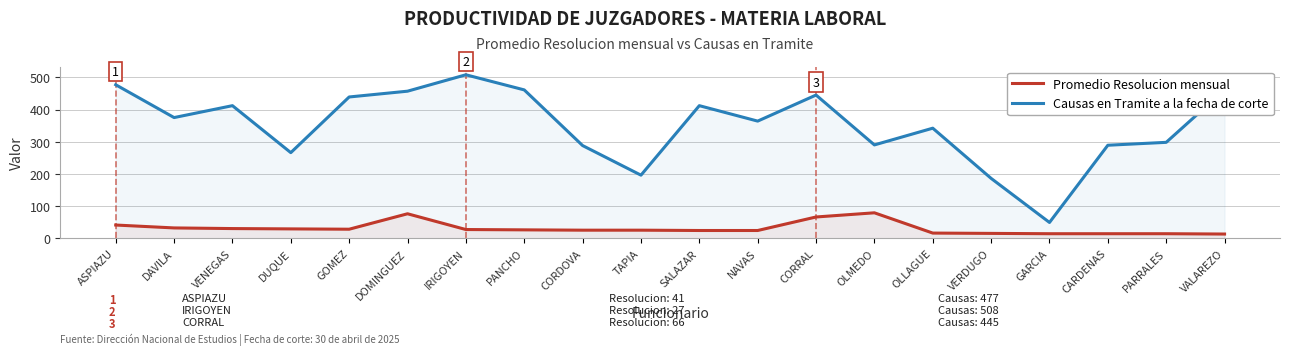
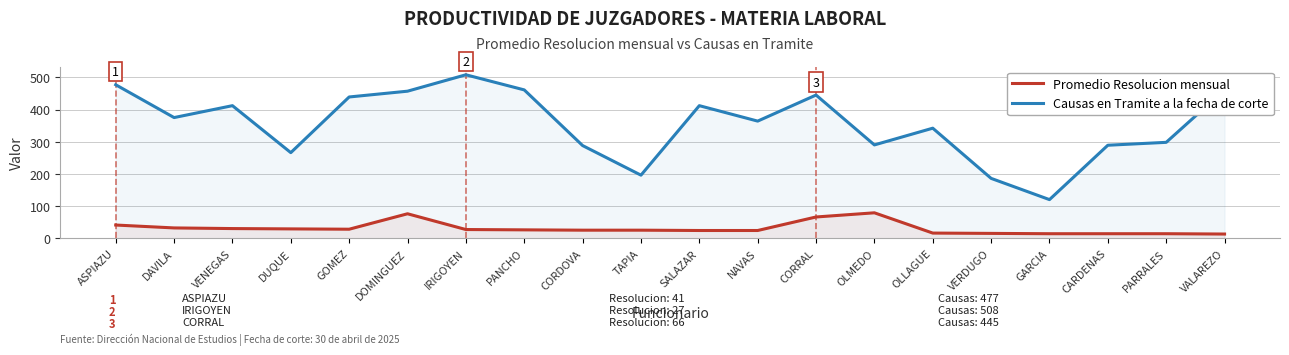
Causas en Tramite a la fecha de corte, GARCIA: 50 -> 120
